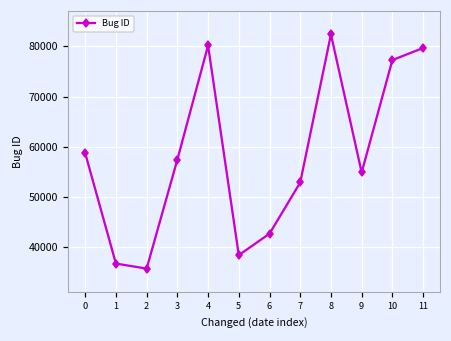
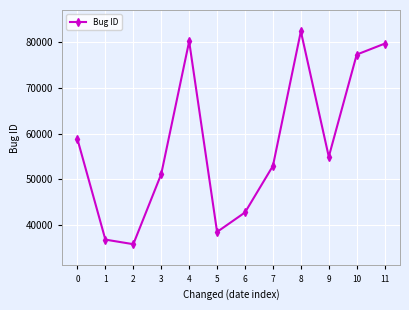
3: 57000 -> 51000
